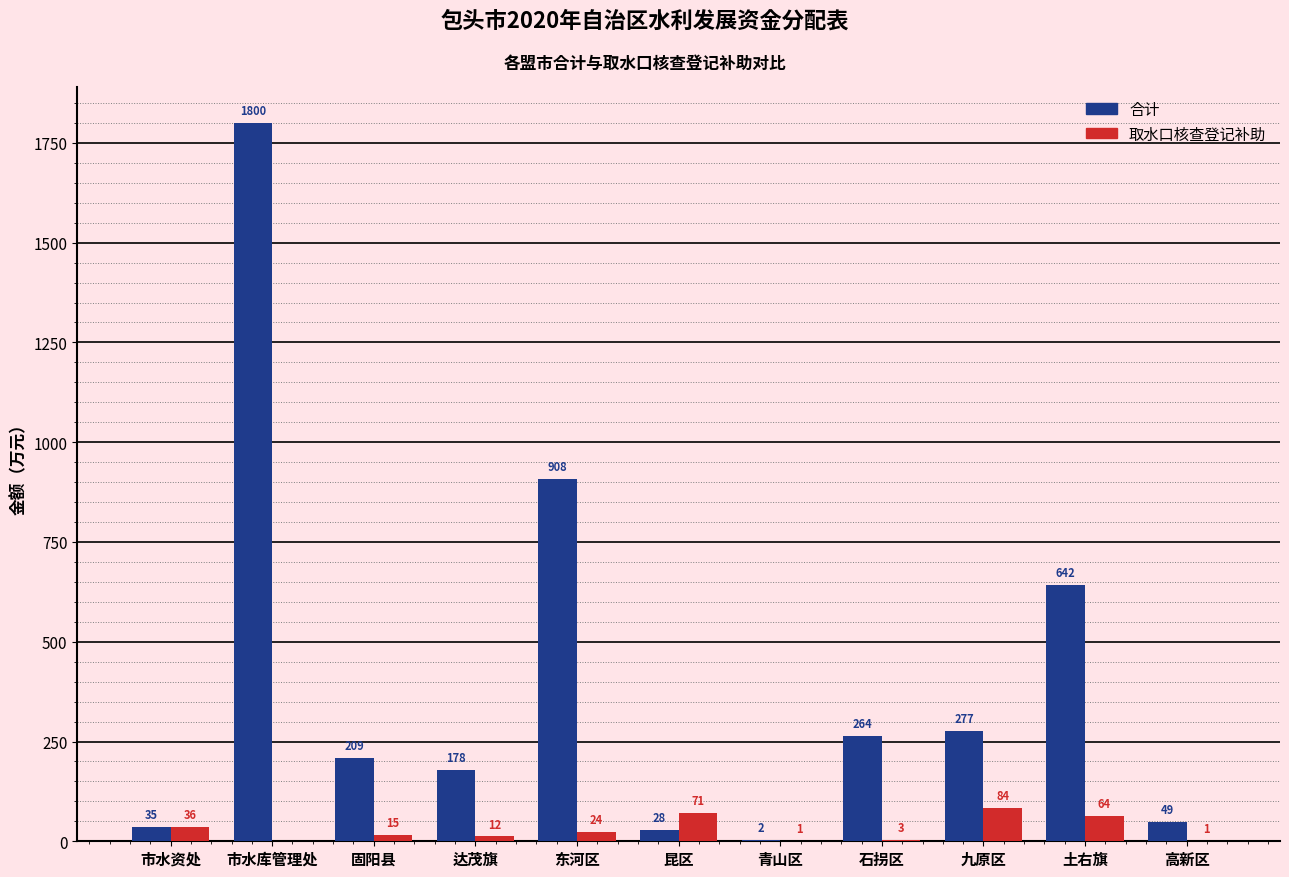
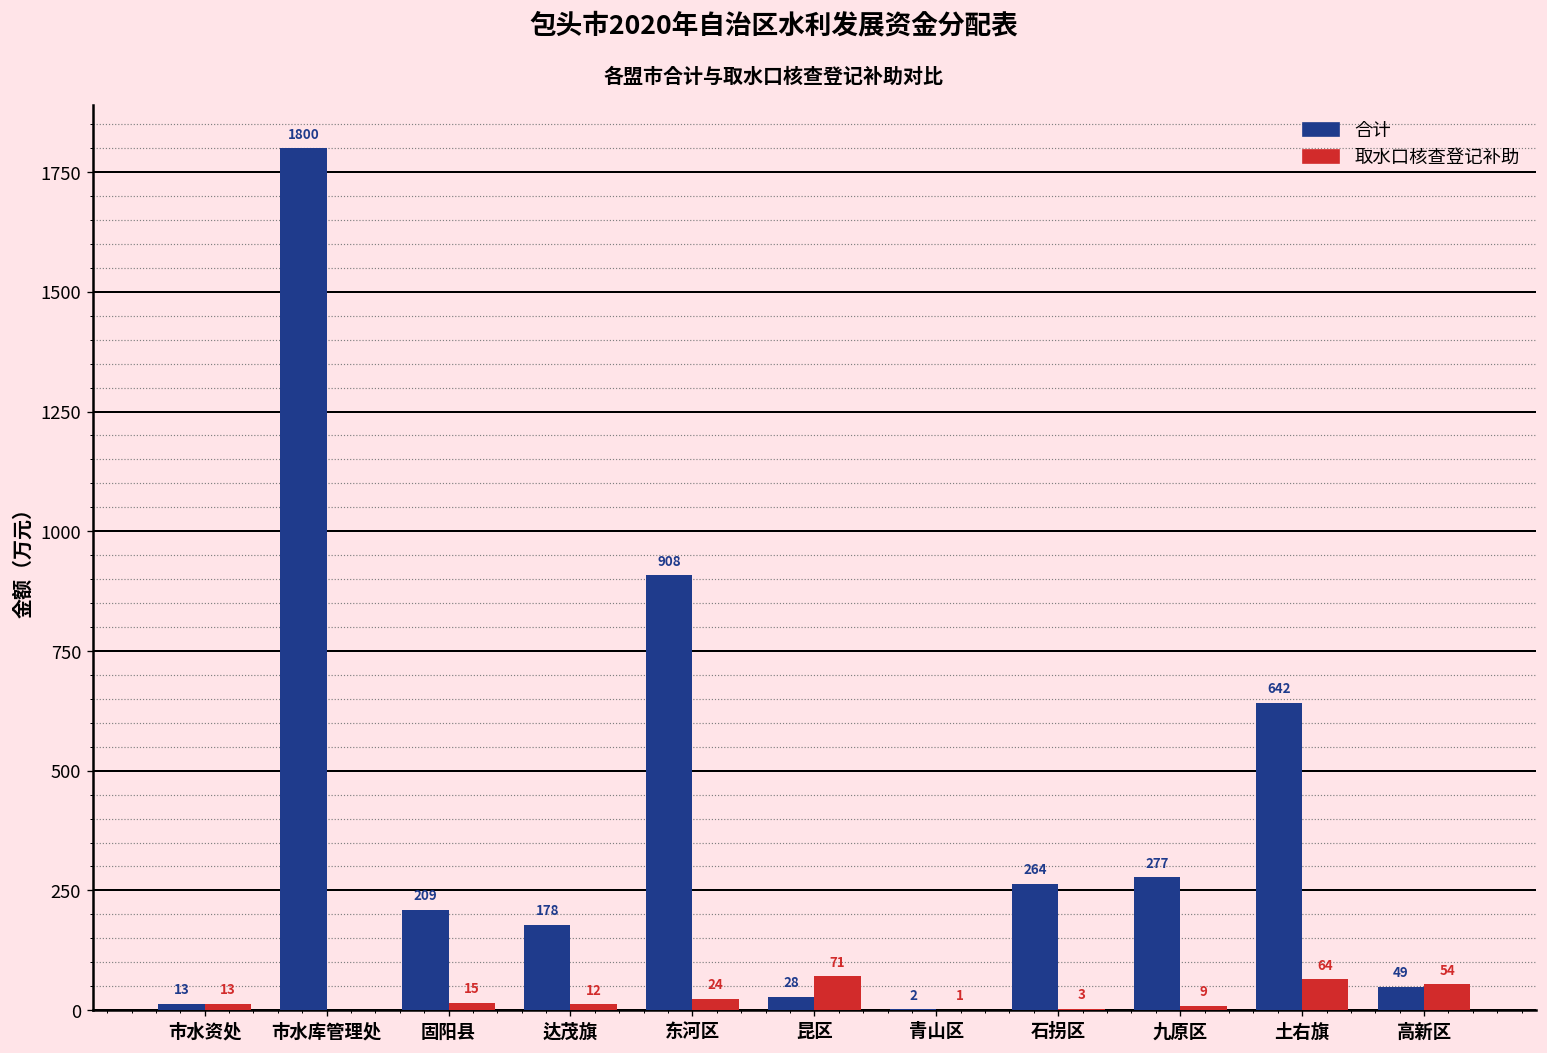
合计, 市水资处: 35 -> 13
取水口核查登记补助, 市水资处: 36 -> 13
取水口核查登记补助, 九原区: 84 -> 9
取水口核查登记补助, 高新区: 1 -> 54
